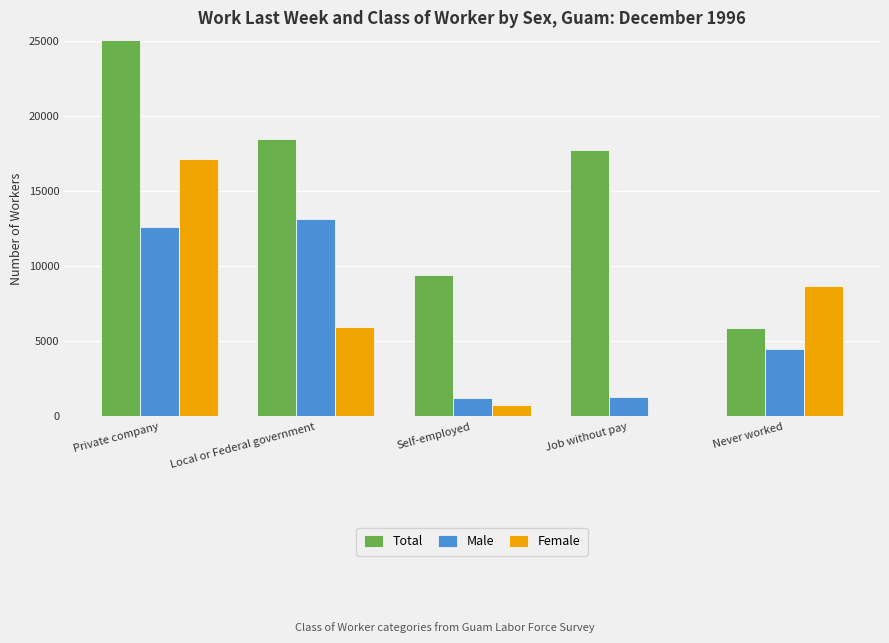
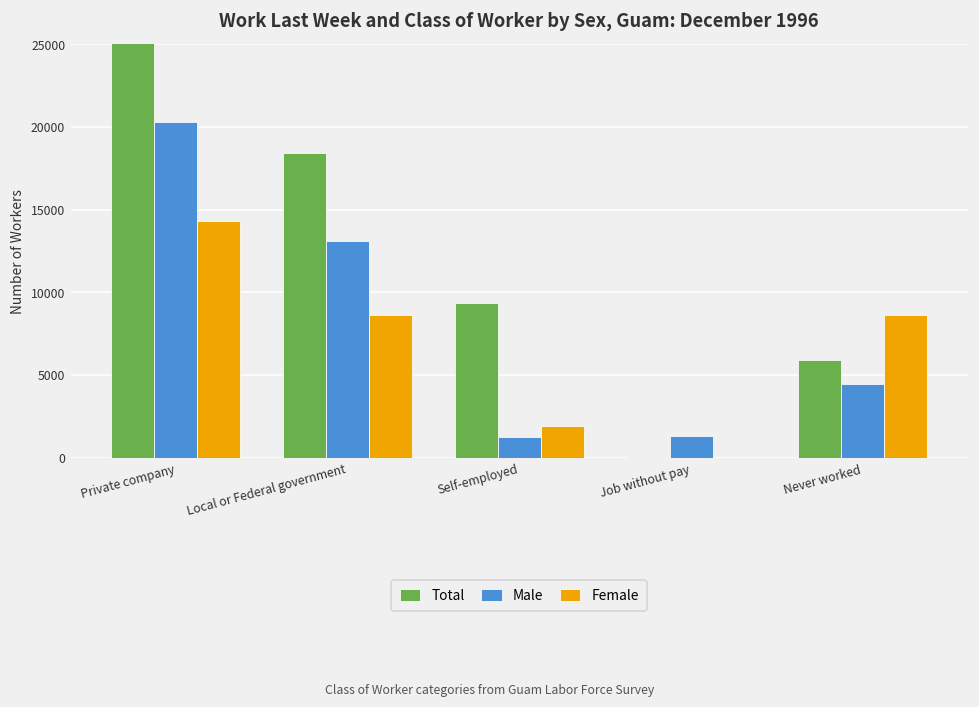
Male, Private company: 12600 -> 20300
Female, Private company: 17100 -> 14300
Female, Local or Federal government: 6000 -> 8600
Female, Self-employed: 800 -> 1900
Total, Job without pay: 17700 -> 0
